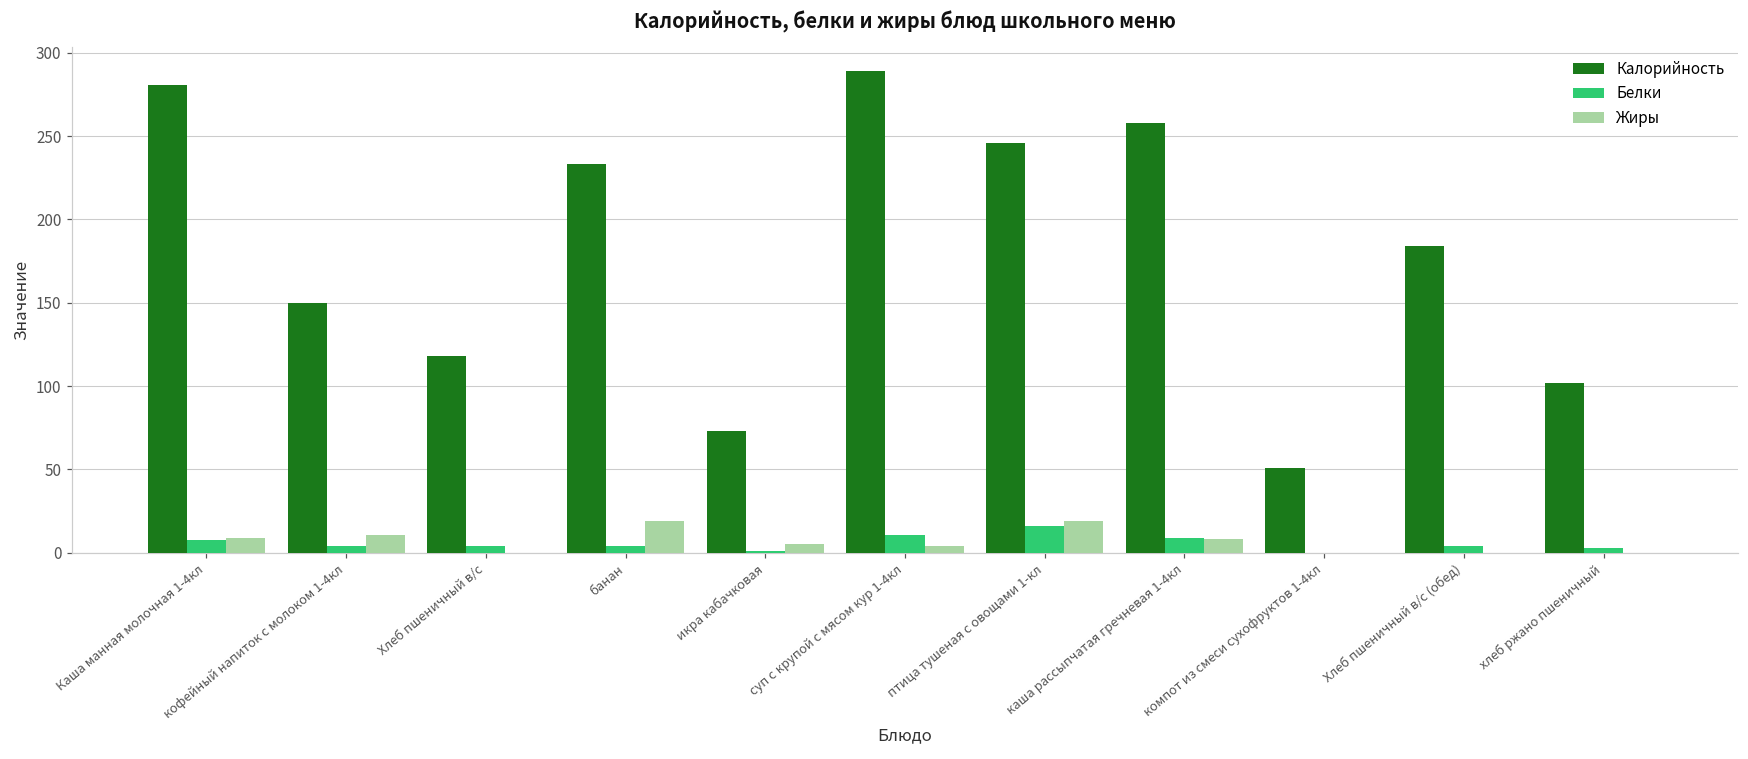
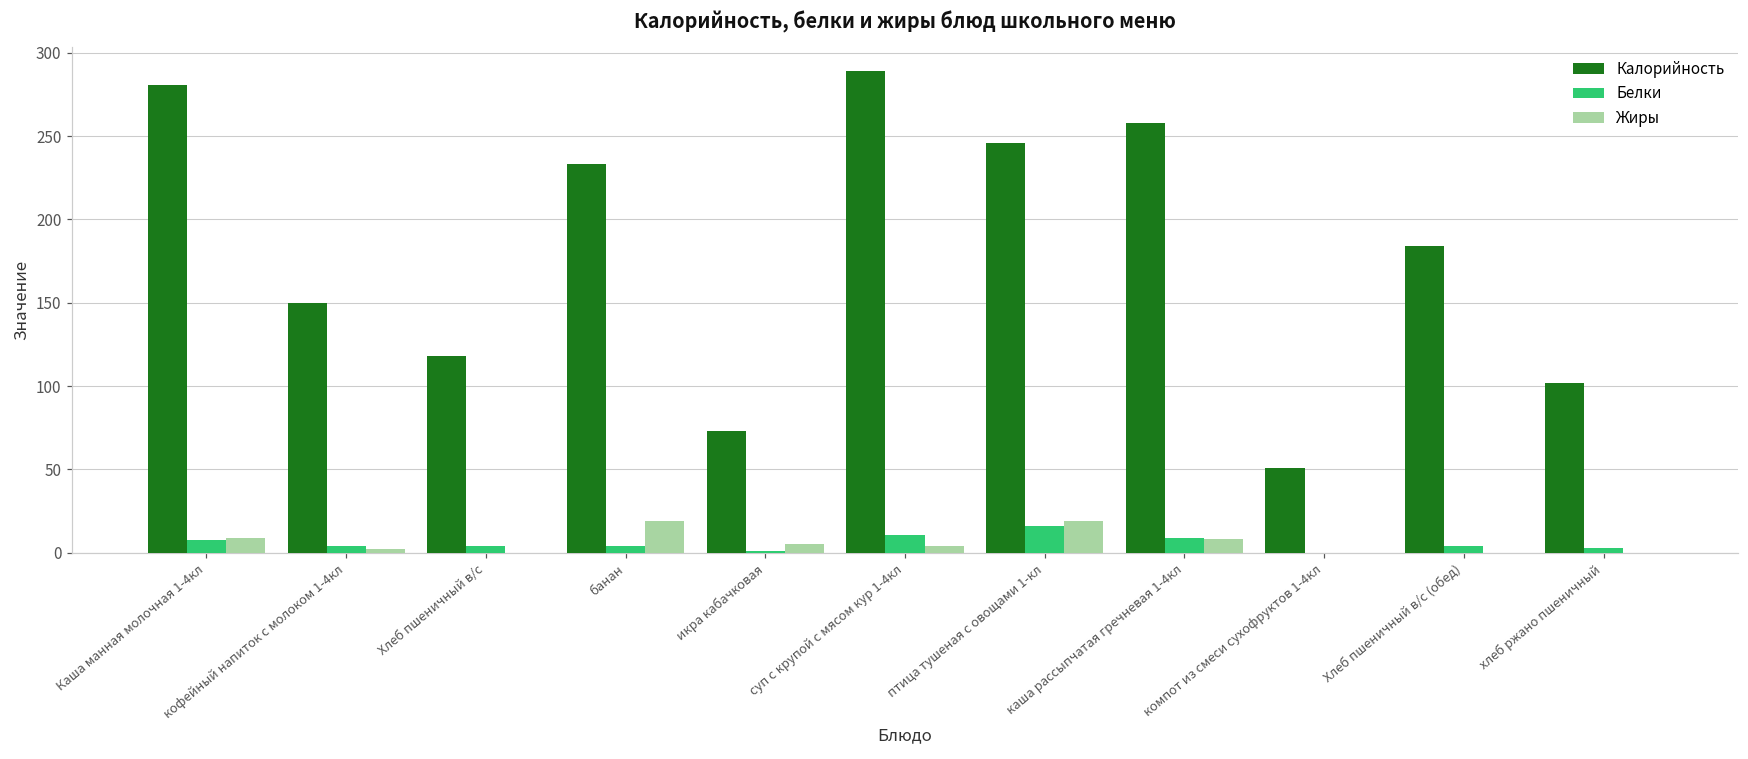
Жиры, кофейный напиток с молоком 1-4кл: 11 -> 2
